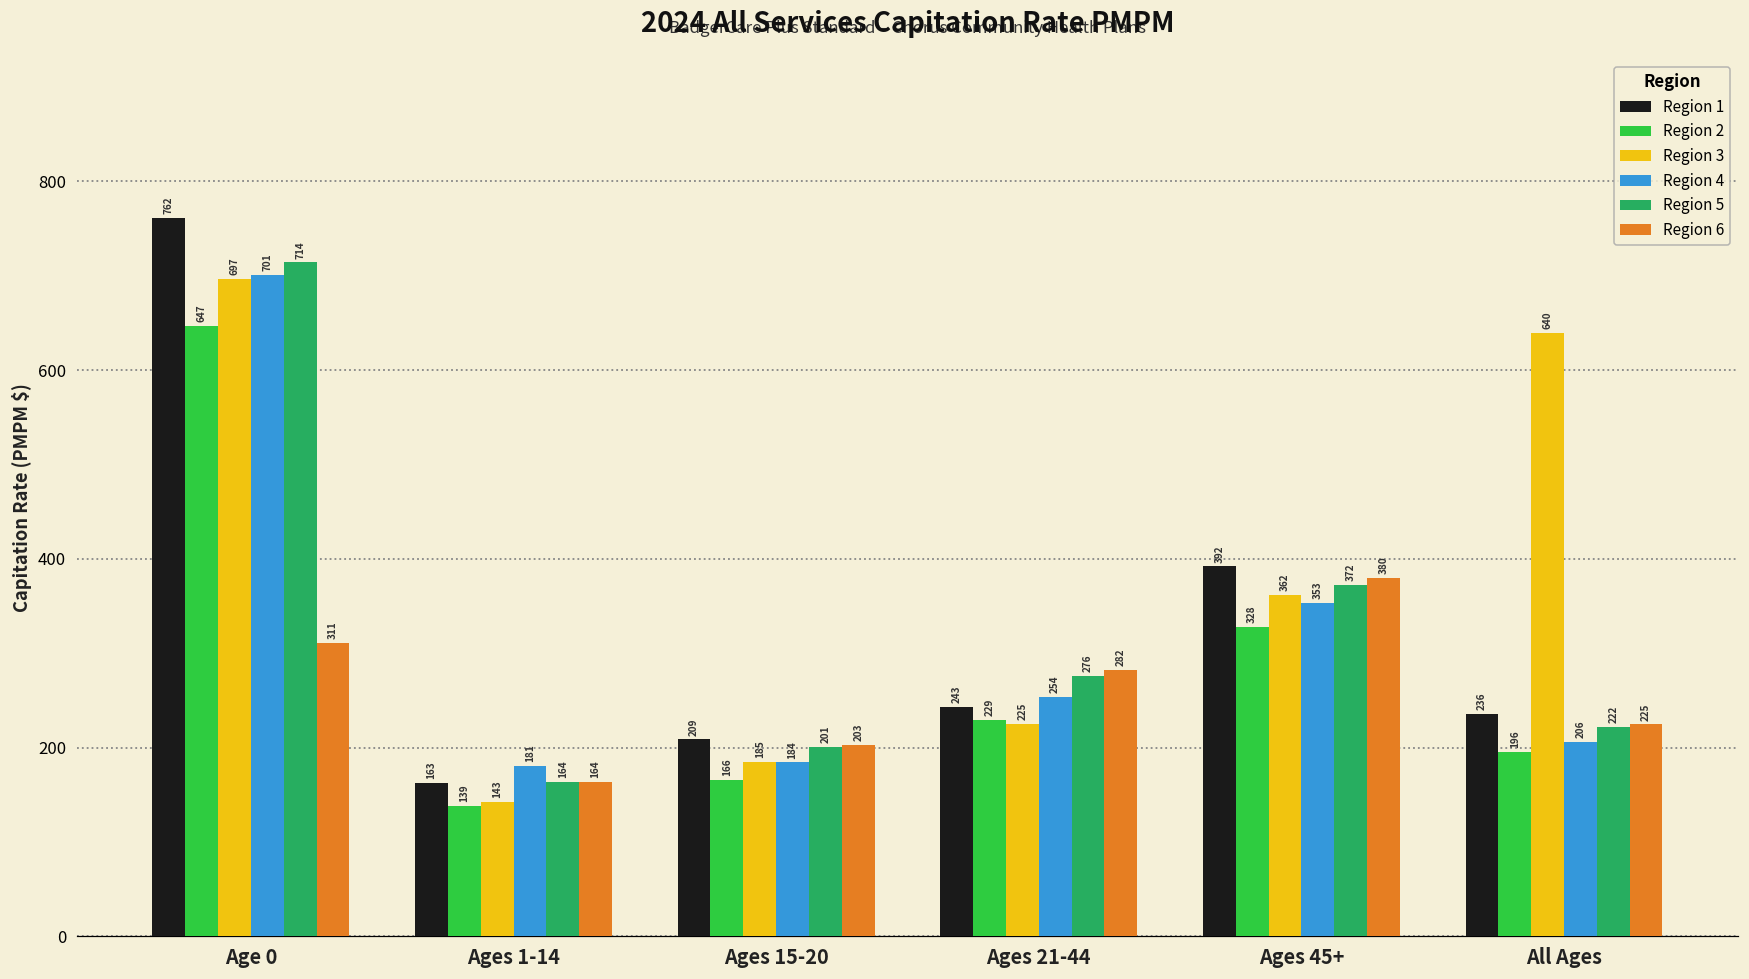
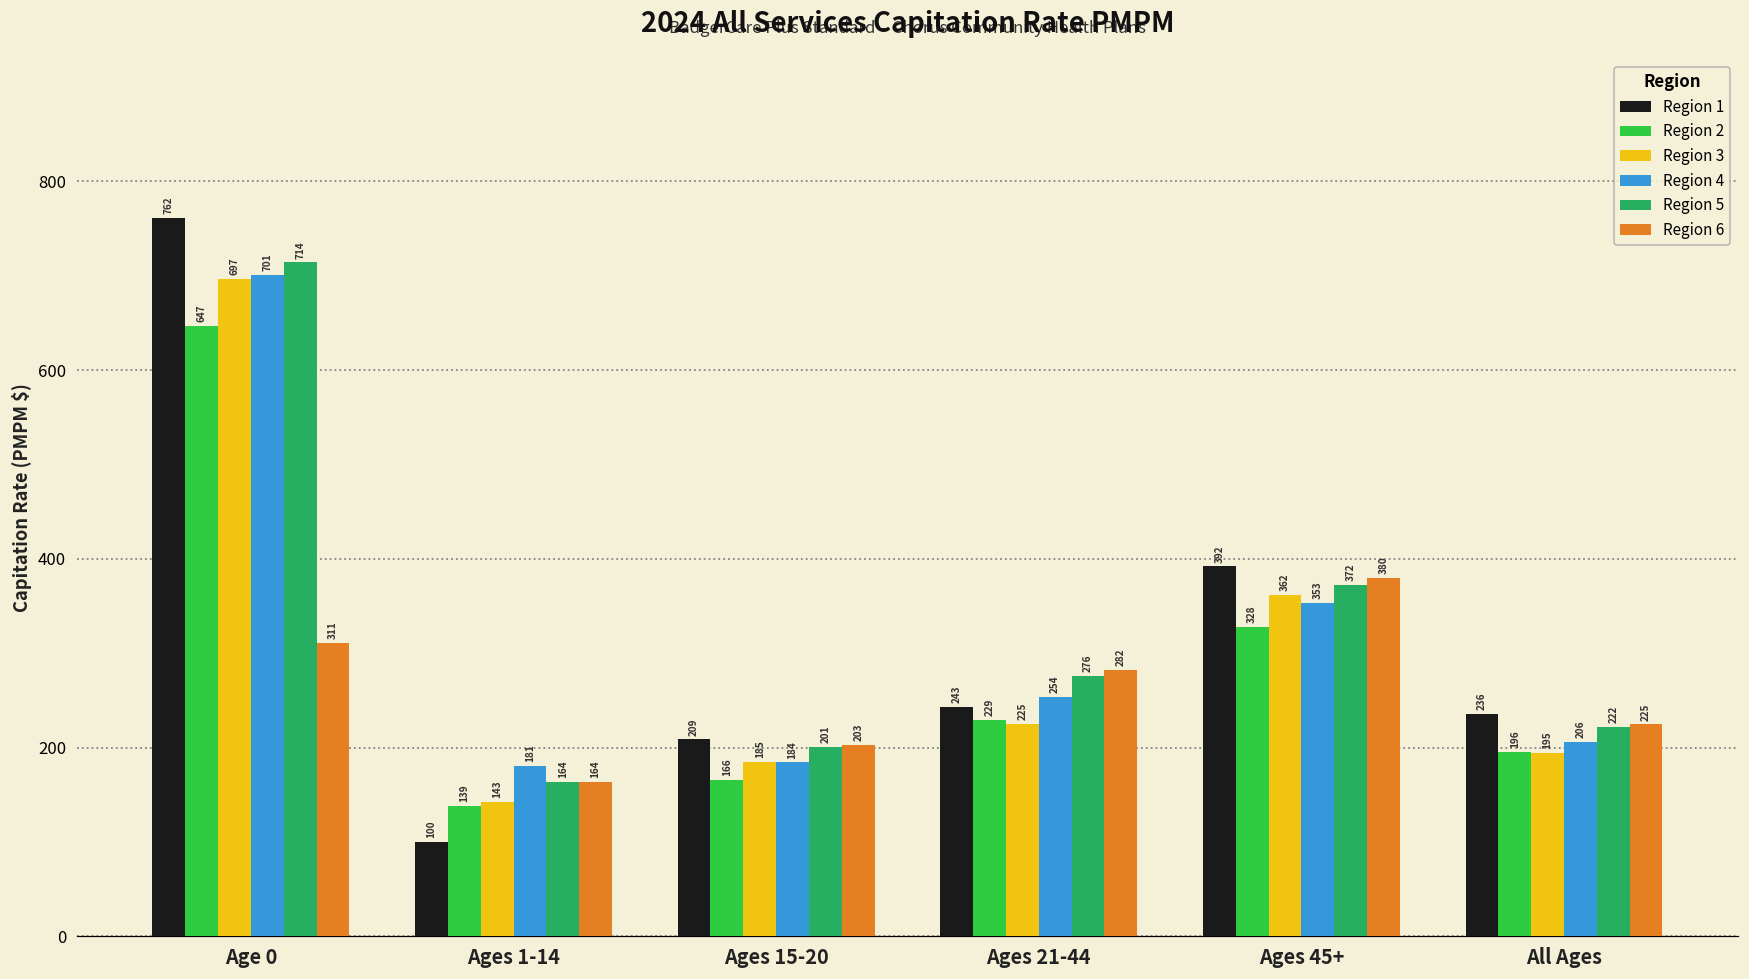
Region 1, Ages 1-14: 163 -> 100
Region 3, All Ages: 640 -> 195
